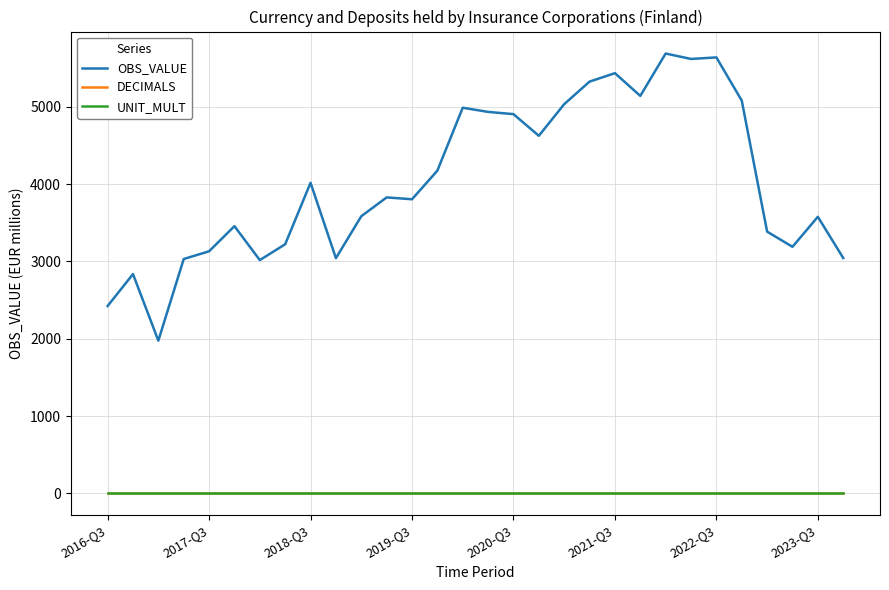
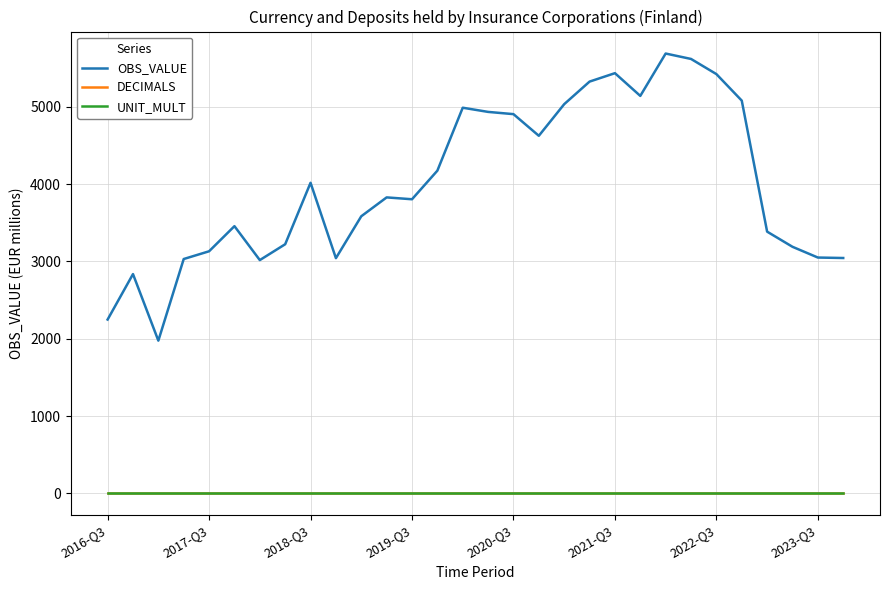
OBS_VALUE, 2016-Q3: 2400 -> 2200
OBS_VALUE, 2022-Q3: 5600 -> 5400
OBS_VALUE, 2023-Q3: 3600 -> 3100
